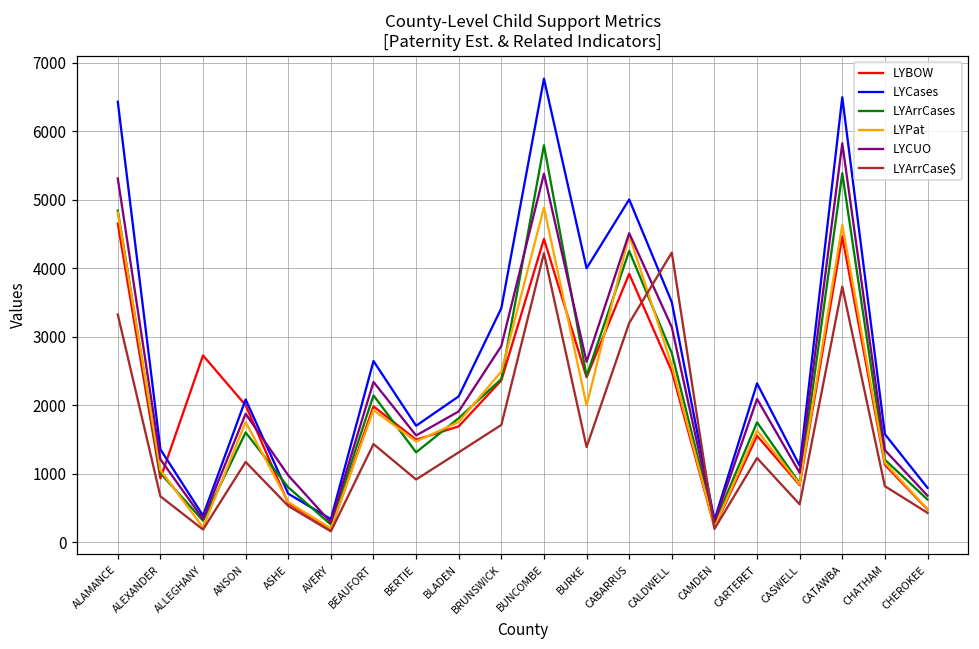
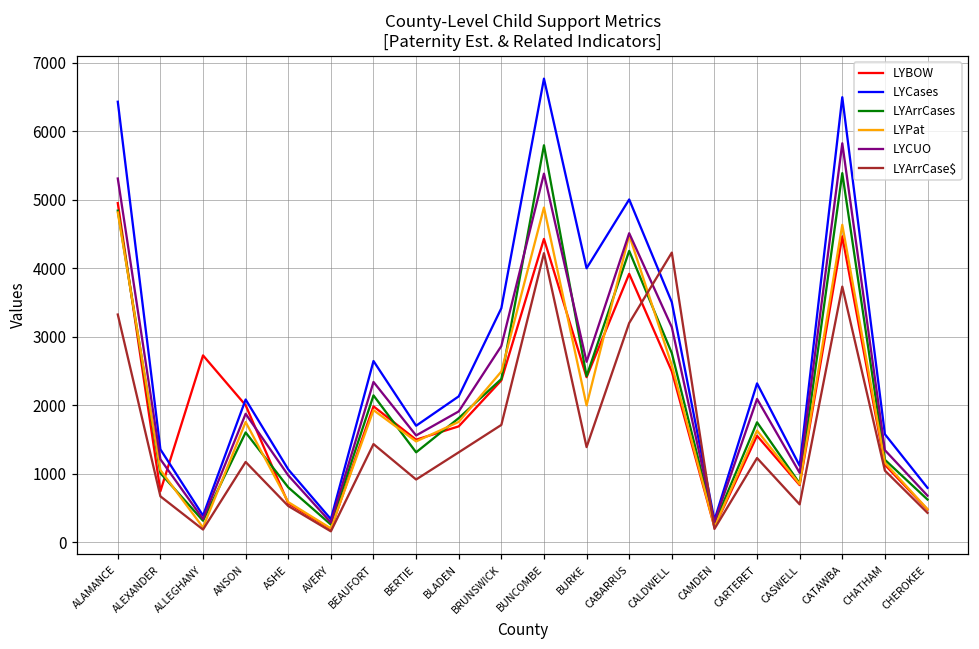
LYBOW, ALAMANCE: 4700 -> 5000
LYBOW, ALEXANDER: 900 -> 700
LYCases, ASHE: 700 -> 1100
LYArrCase$, CHATHAM: 800 -> 1000
